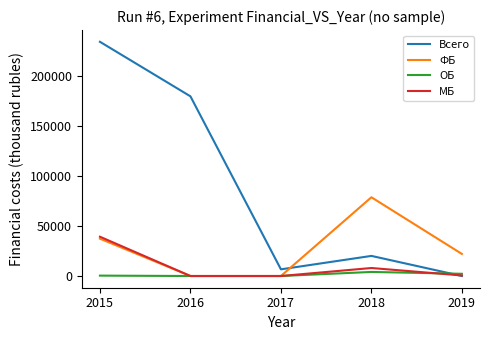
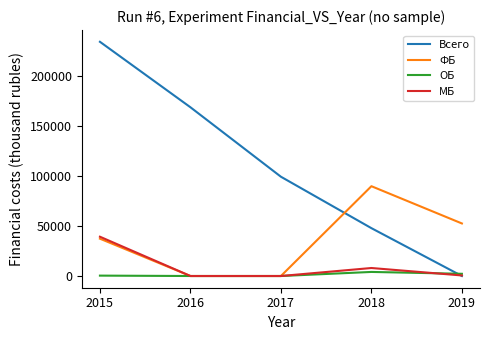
Всего, 2016: 180000 -> 170000
Всего, 2017: 10000 -> 100000
Всего, 2018: 20000 -> 50000
ФБ, 2018: 80000 -> 90000
ФБ, 2019: 20000 -> 50000
